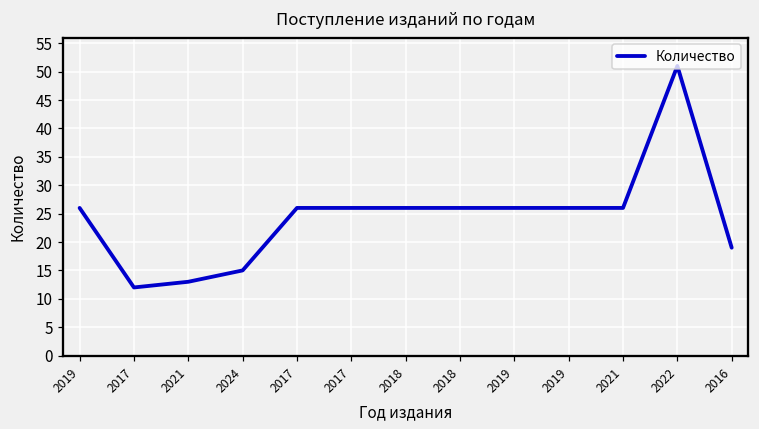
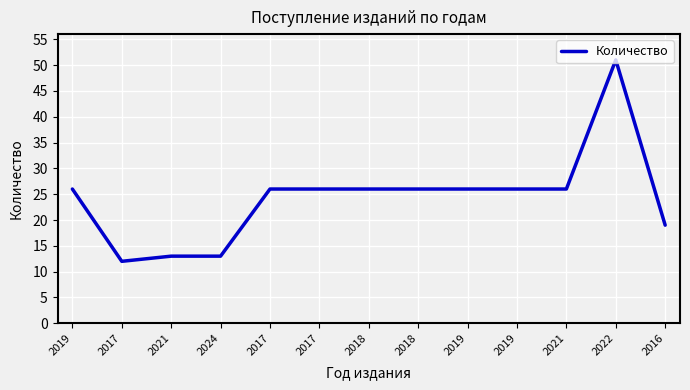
2024: 15 -> 13
